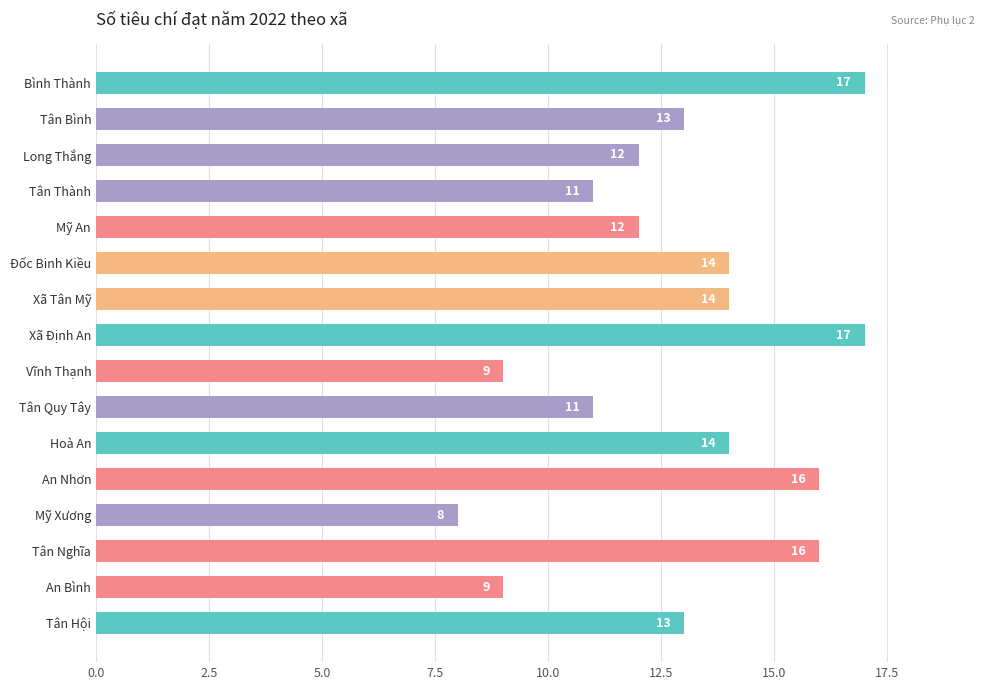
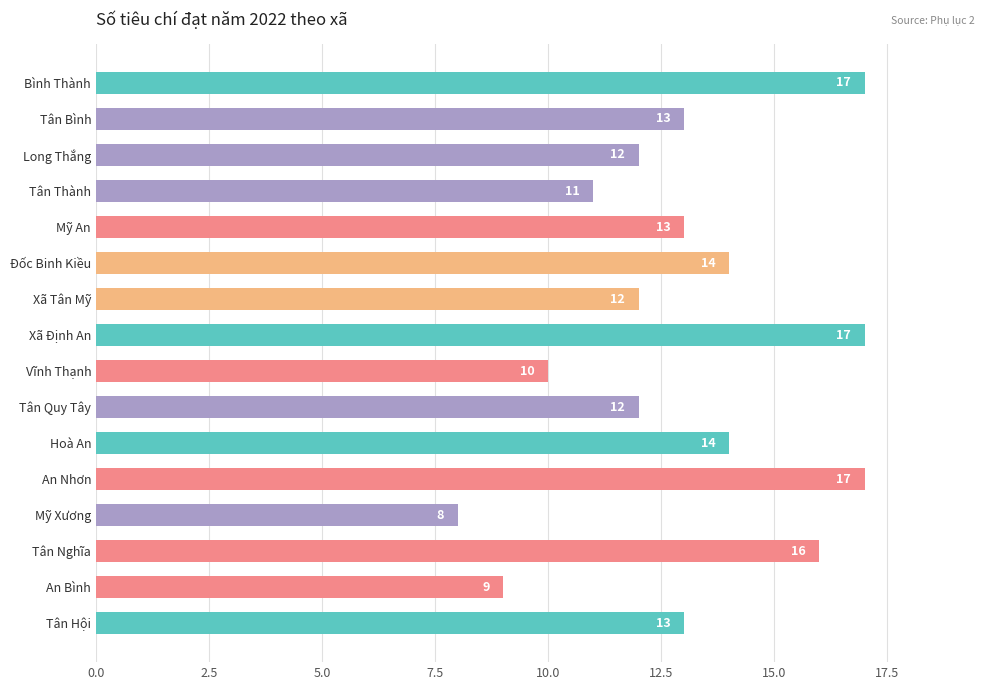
Mỹ An: 12 -> 13
Xã Tân Mỹ: 14 -> 12
Vĩnh Thạnh: 9 -> 10
Tân Quy Tây: 11 -> 12
An Nhơn: 16 -> 17
